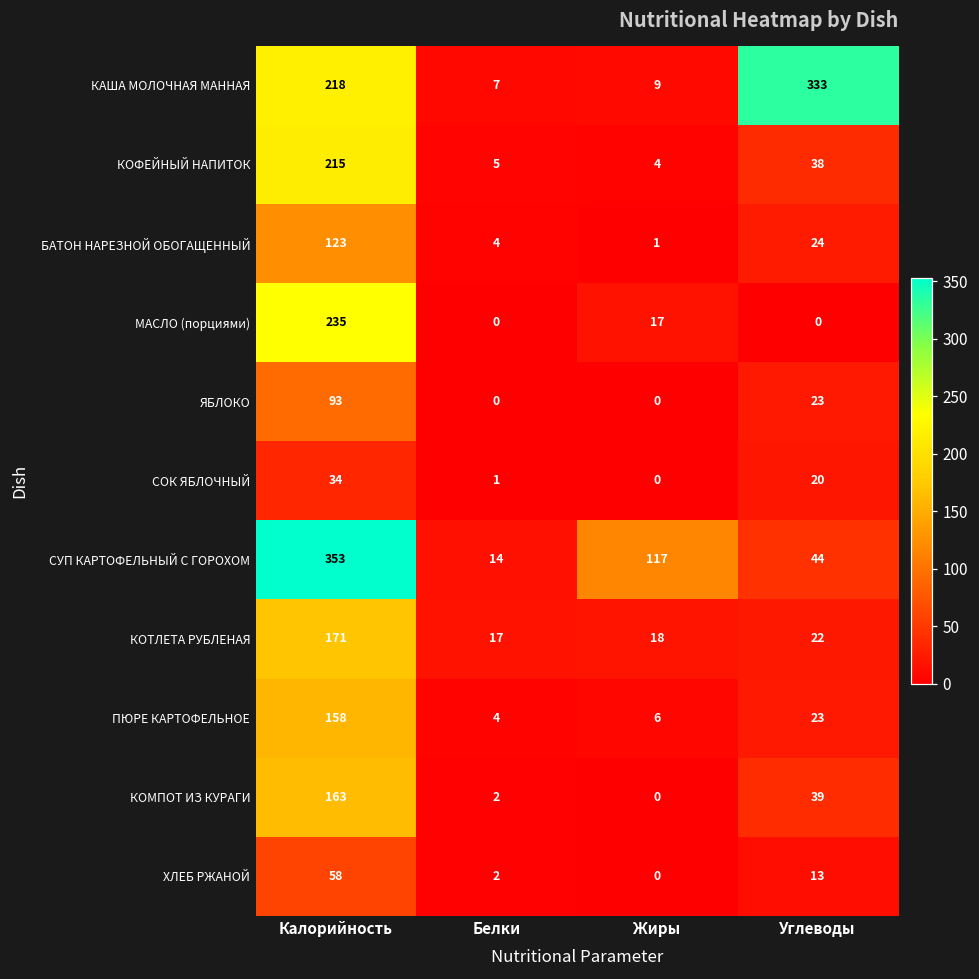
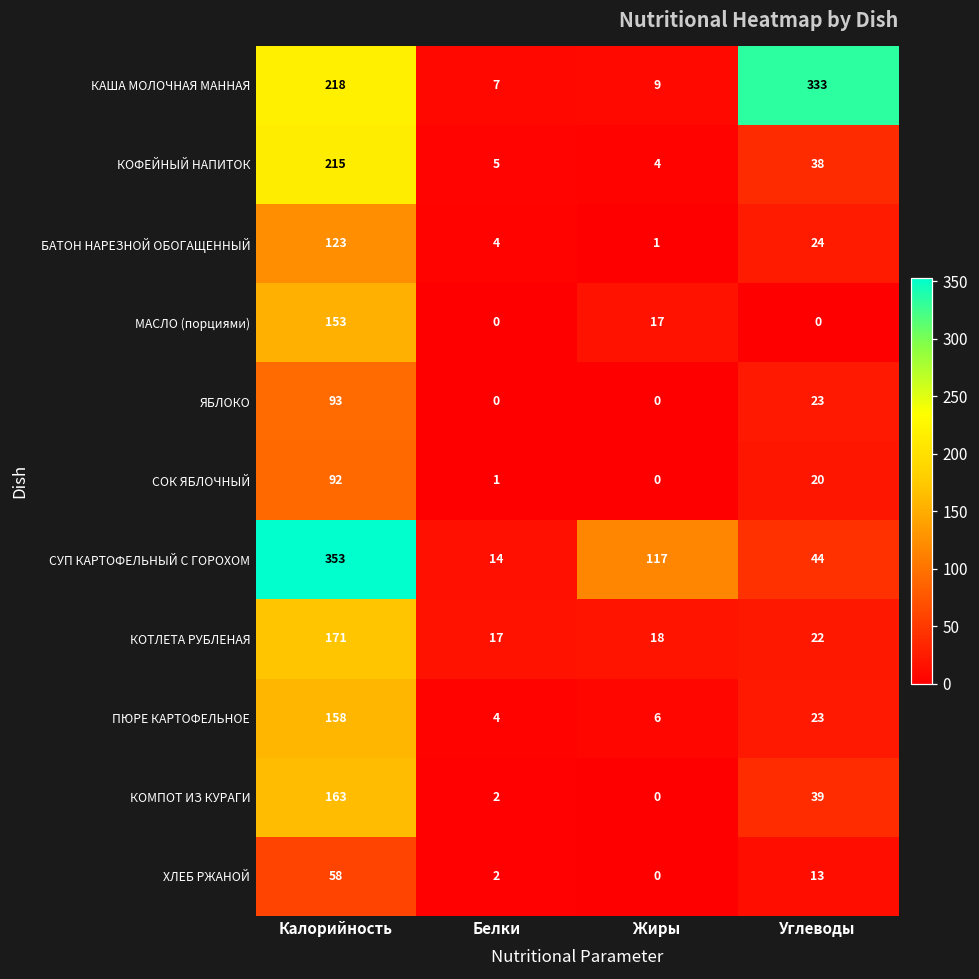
МАСЛО (порциями), Калорийность: 235 -> 153
СОК ЯБЛОЧНЫЙ, Калорийность: 34 -> 92
